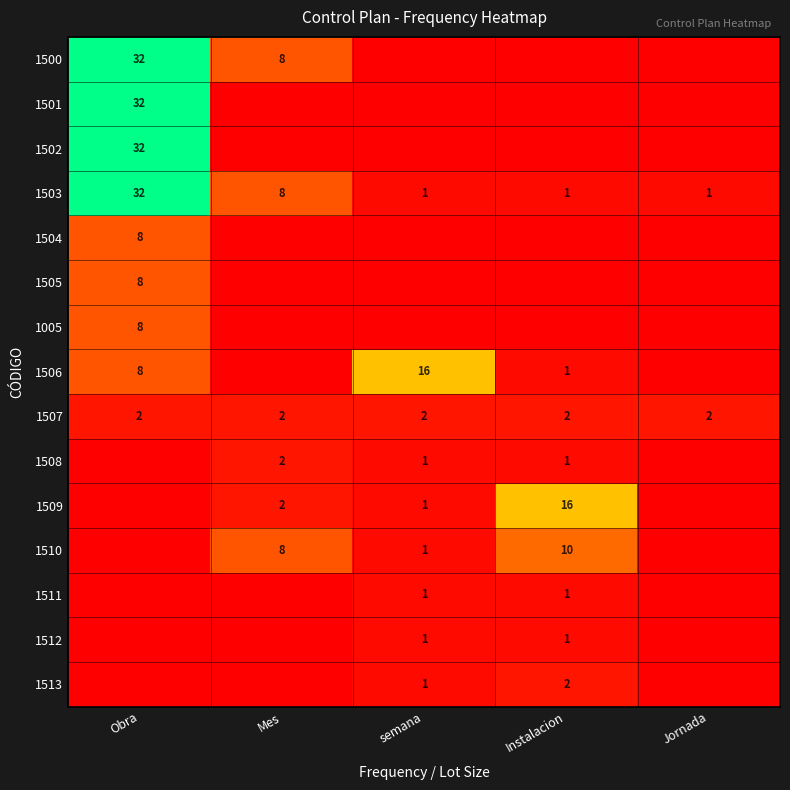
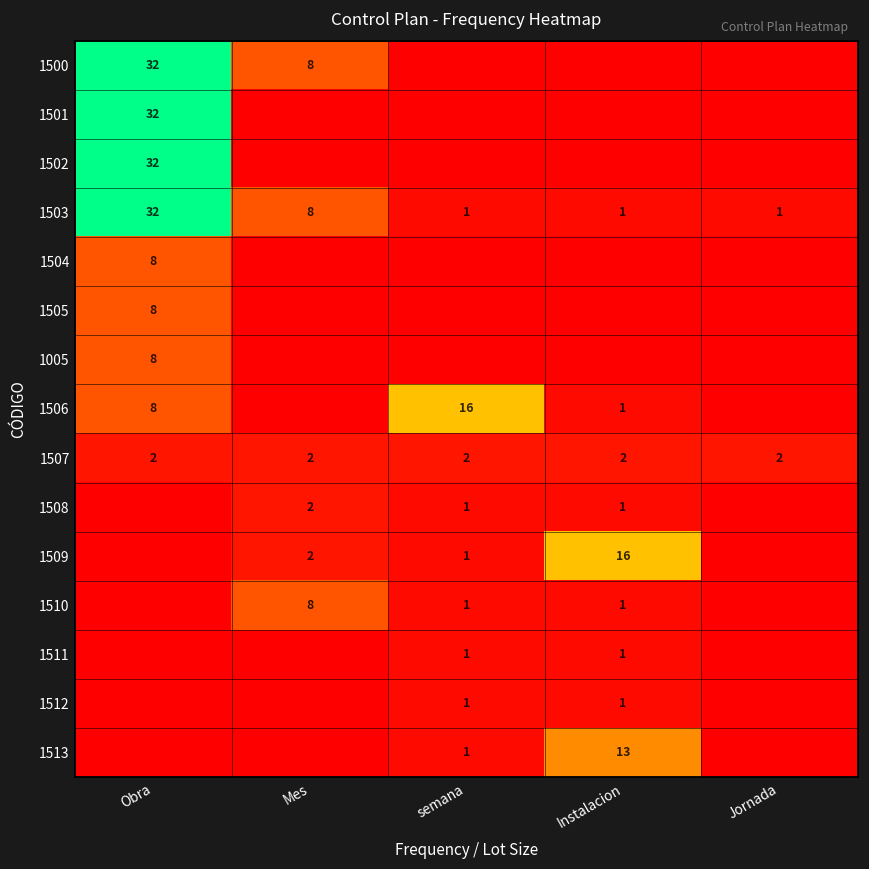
1510, Instalacion: 10 -> 1
1513, Instalacion: 2 -> 13
